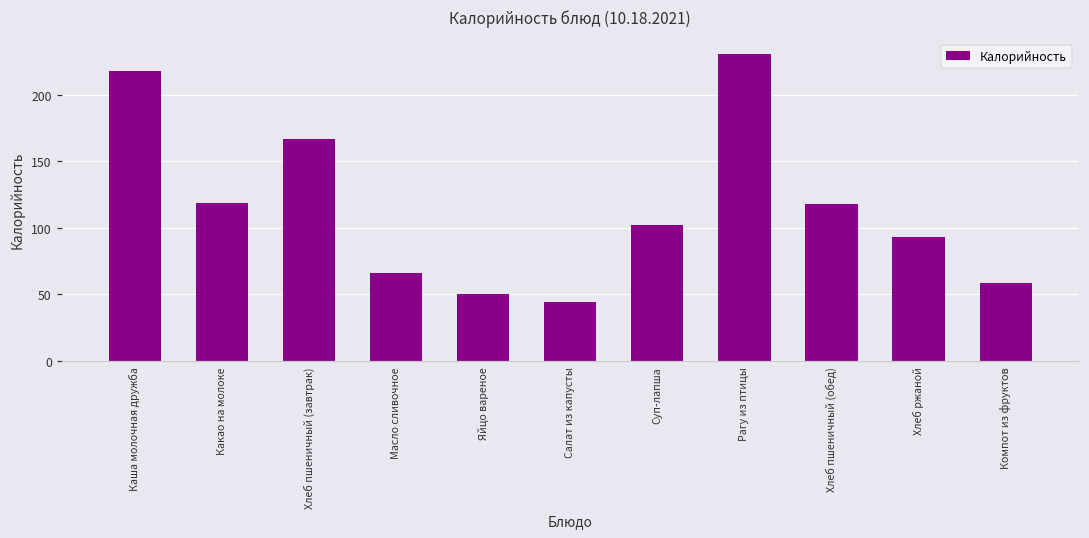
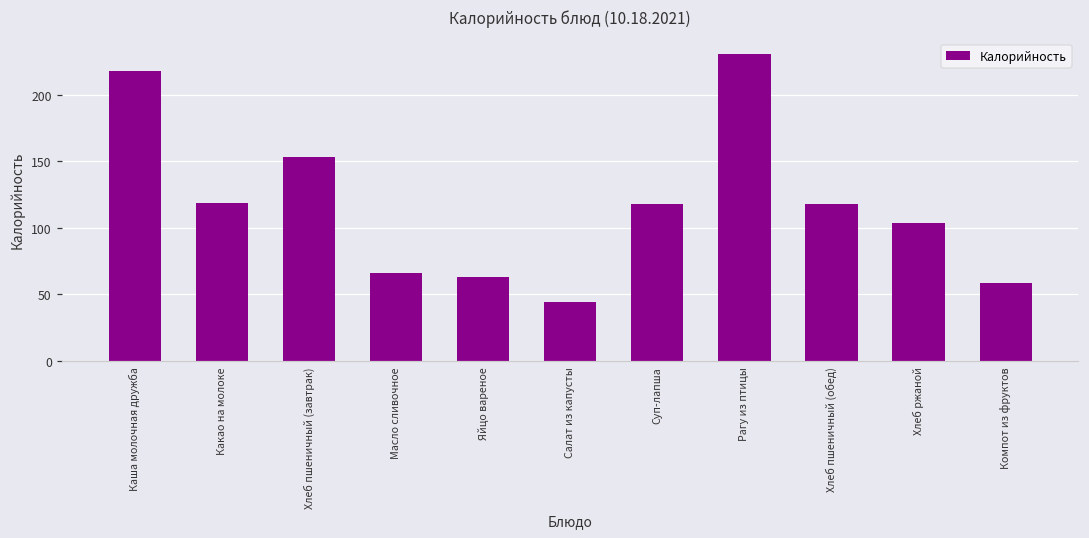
Хлеб пшеничный (завтрак): 167 -> 153
Яйцо вареное: 50 -> 63
Суп-лапша: 102 -> 118
Хлеб ржаной: 93 -> 104
